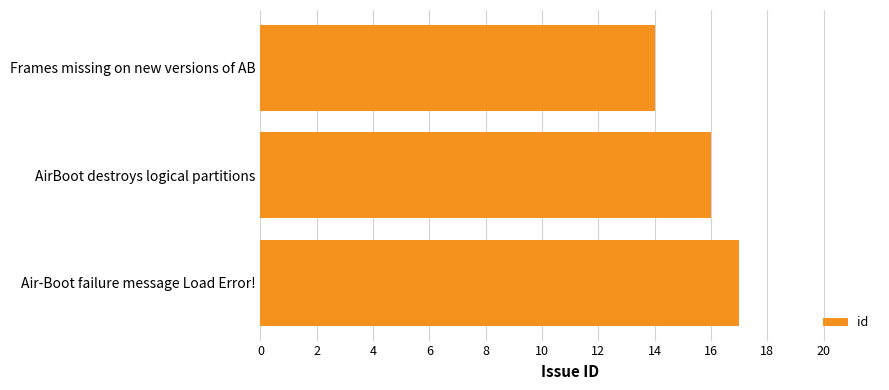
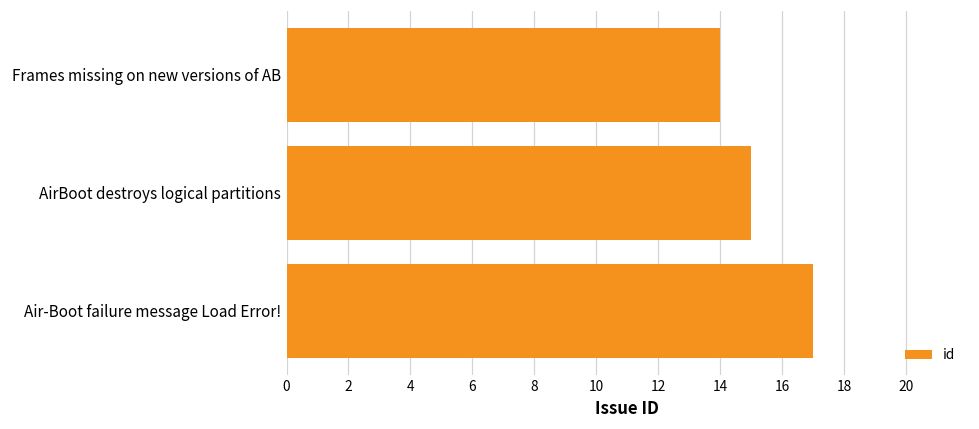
AirBoot destroys logical partitions: 16 -> 15
